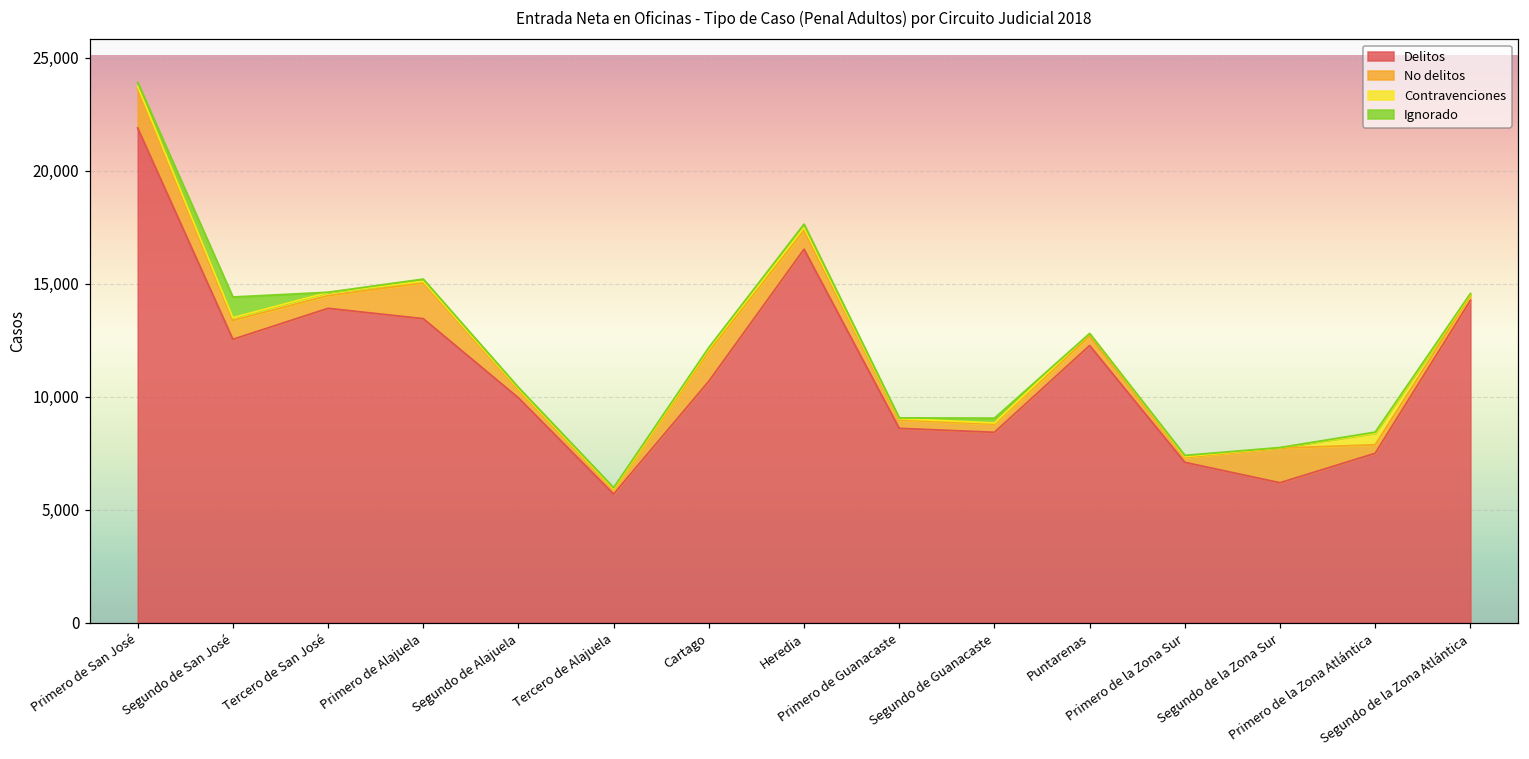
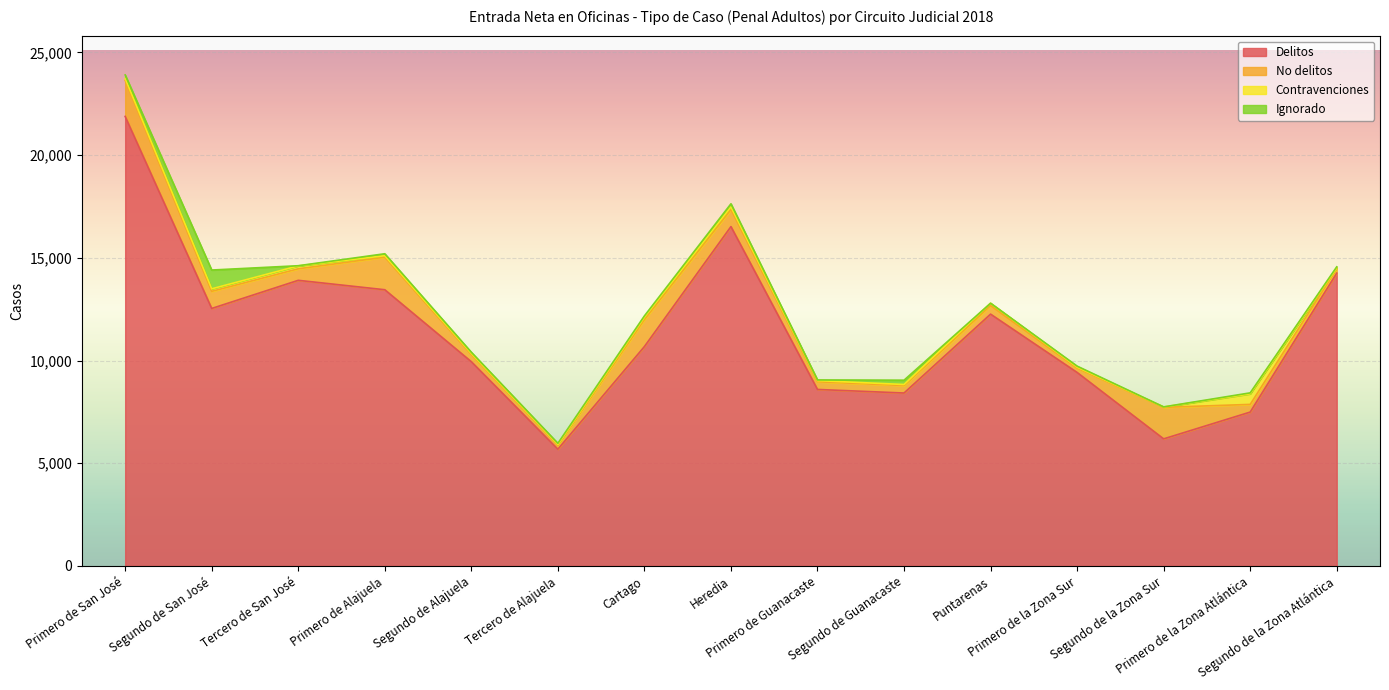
Delitos, Primero de la Zona Sur: 7,100 -> 9,400
